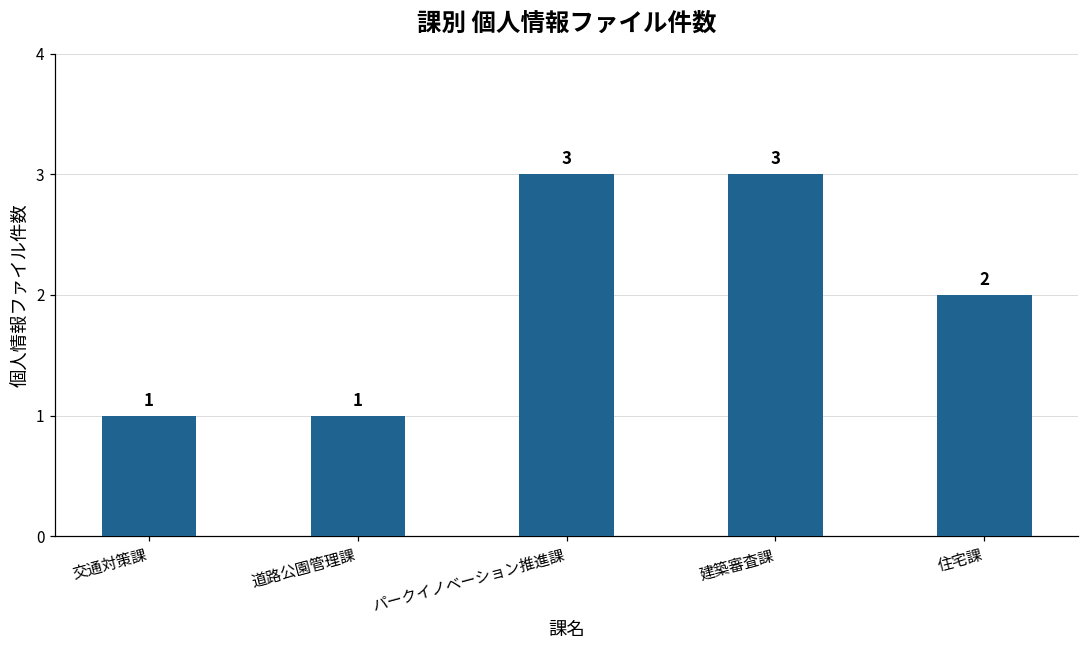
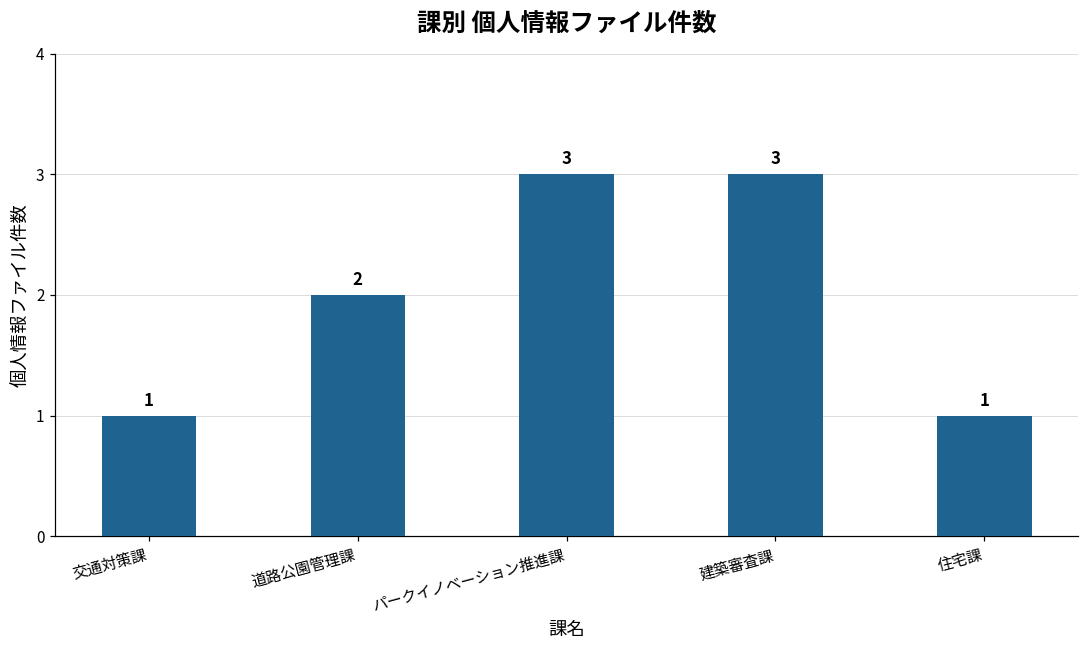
道路公園管理課: 1 -> 2
住宅課: 2 -> 1
